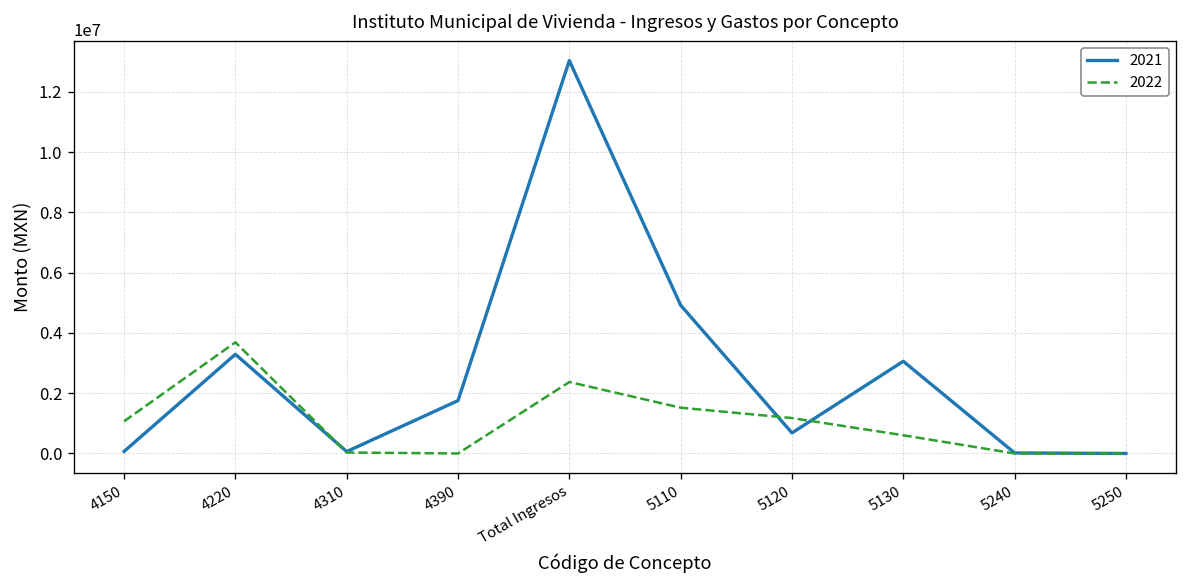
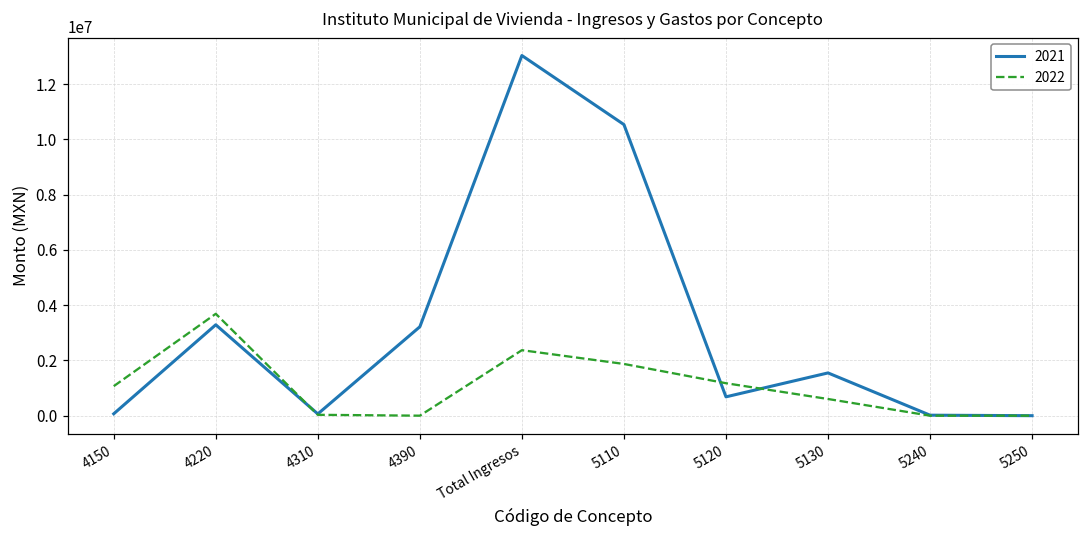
2021, 4390: 1800000 -> 3200000
2021, 5110: 4900000 -> 10500000
2022, 5110: 1500000 -> 1900000
2021, 5130: 3100000 -> 1500000
